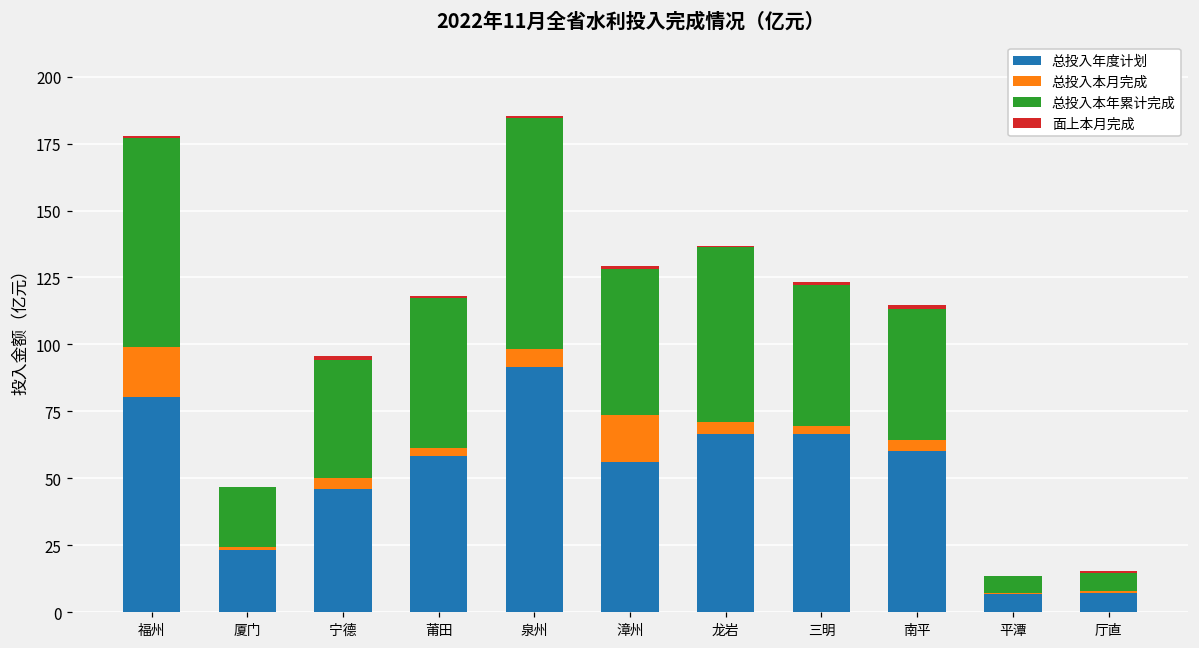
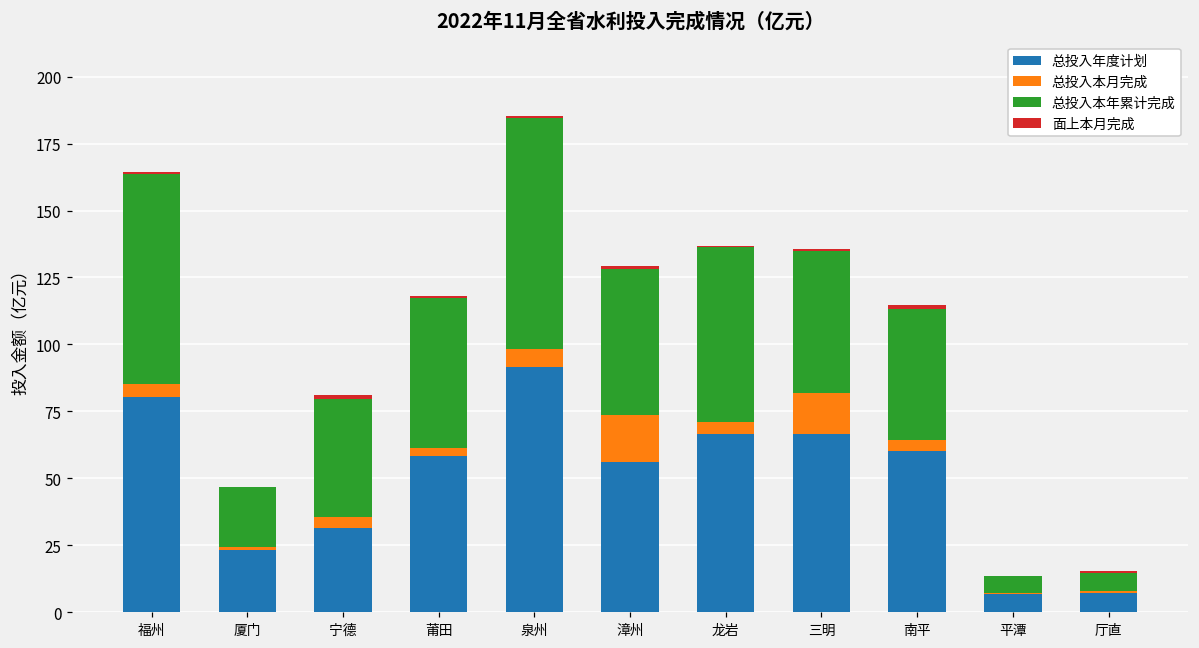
总投入本月完成, 福州: 19 -> 5
总投入年度计划, 宁德: 46 -> 31
总投入本月完成, 三明: 3 -> 16
